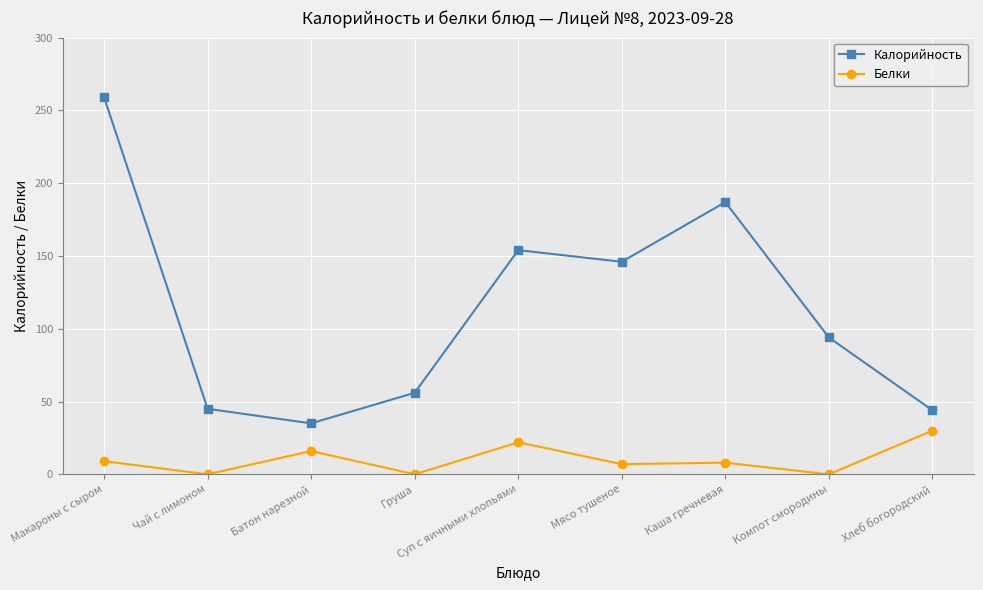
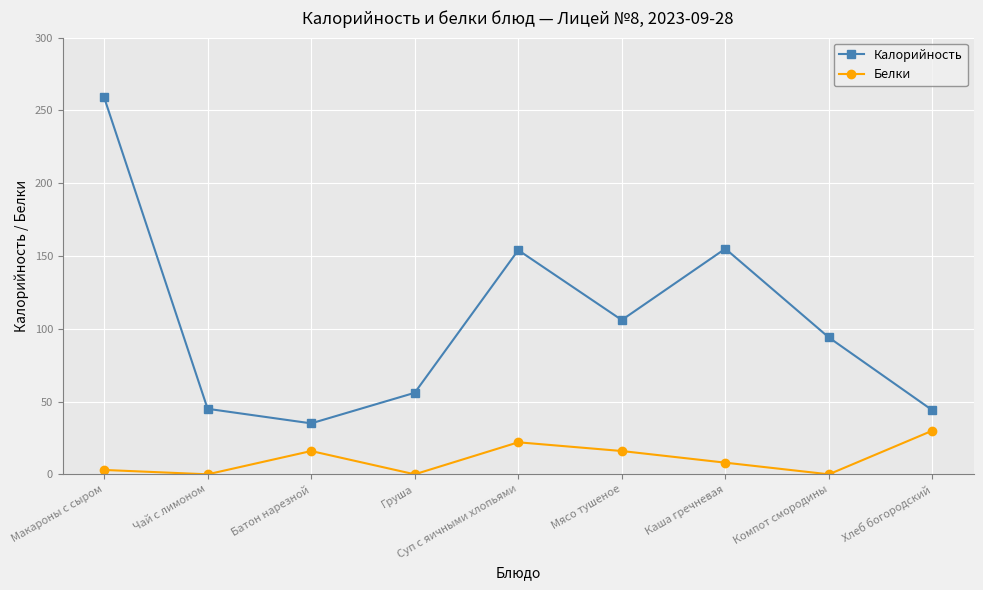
Белки, Макароны с сыром: 9 -> 3
Калорийность, Мясо тушеное: 146 -> 106
Белки, Мясо тушеное: 7 -> 16
Калорийность, Каша гречневая: 187 -> 155
